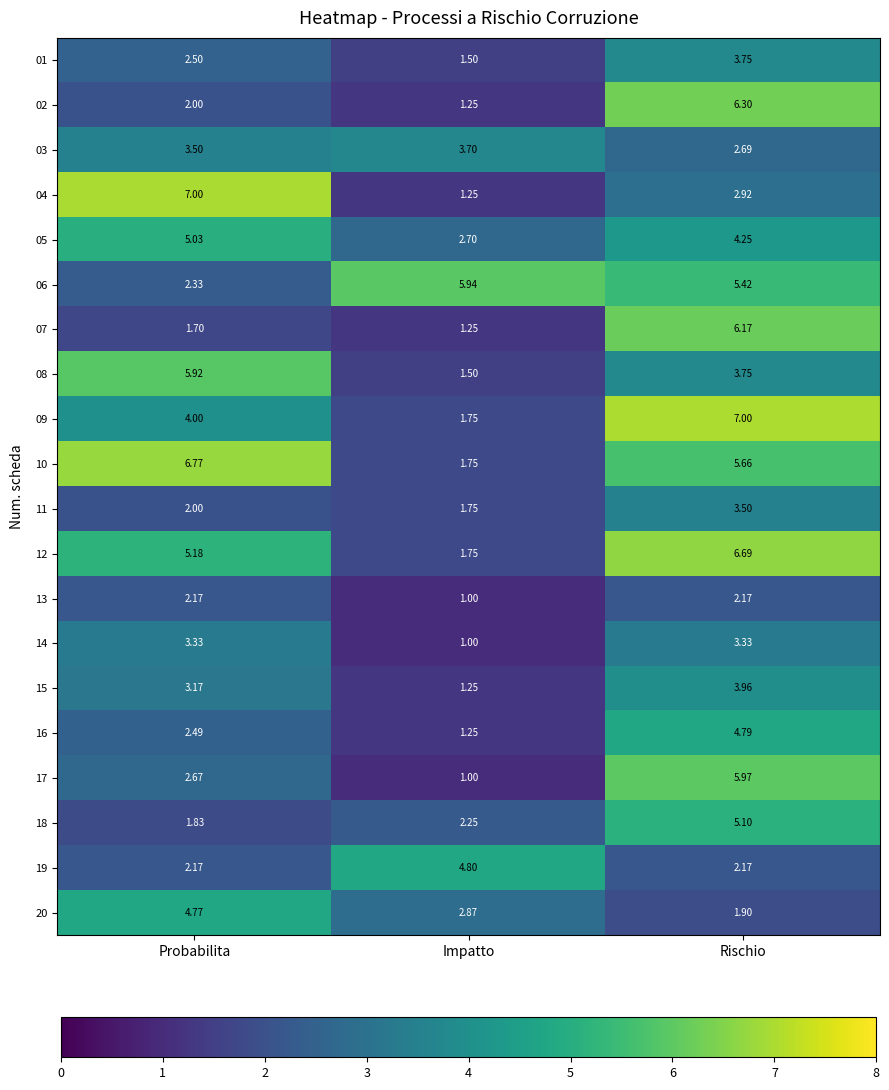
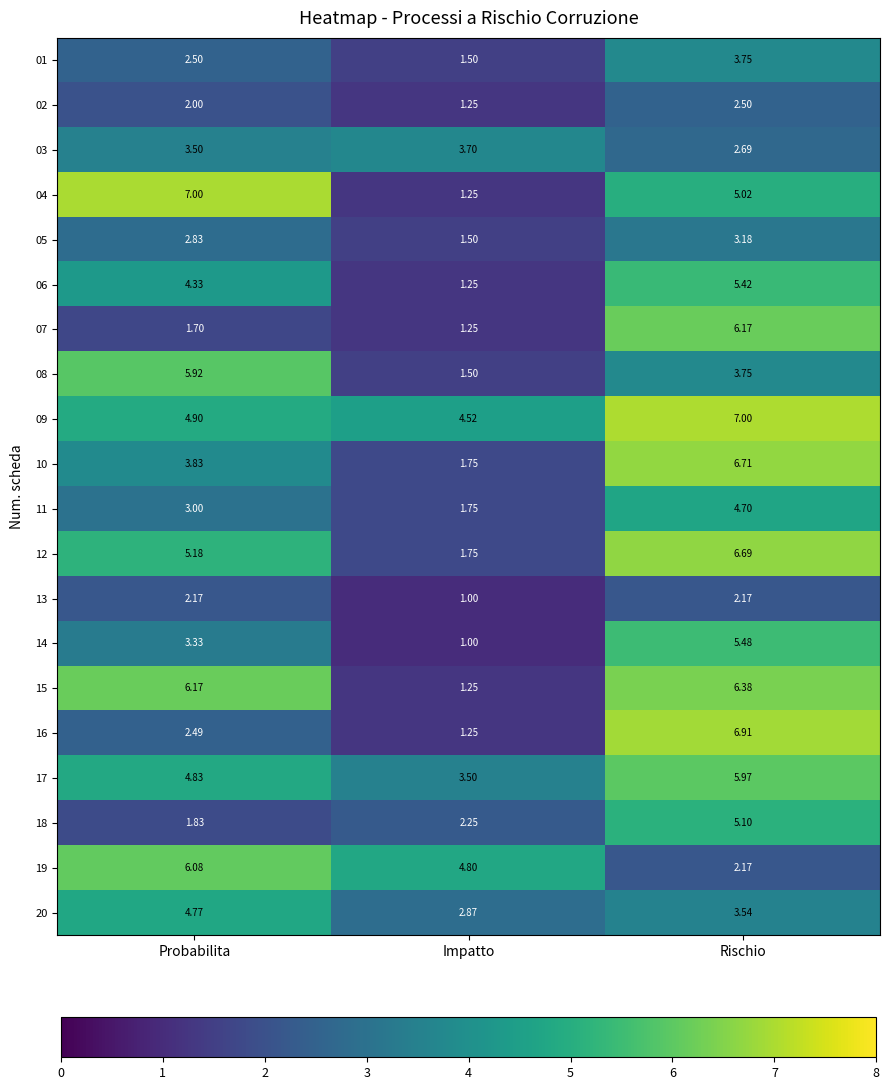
02, Rischio: 6.30 -> 2.50
04, Rischio: 2.92 -> 5.02
05, Probabilita: 5.03 -> 2.83
05, Impatto: 2.70 -> 1.50
05, Rischio: 4.25 -> 3.18
06, Probabilita: 2.33 -> 4.33
06, Impatto: 5.94 -> 1.25
09, Probabilita: 4.00 -> 4.90
09, Impatto: 1.75 -> 4.52
10, Probabilita: 6.77 -> 3.83
10, Rischio: 5.66 -> 6.71
11, Probabilita: 2.00 -> 3.00
11, Rischio: 3.50 -> 4.70
14, Rischio: 3.33 -> 5.48
15, Probabilita: 3.17 -> 6.17
15, Rischio: 3.96 -> 6.38
16, Rischio: 4.79 -> 6.91
17, Probabilita: 2.67 -> 4.83
17, Impatto: 1.00 -> 3.50
19, Probabilita: 2.17 -> 6.08
20, Rischio: 1.90 -> 3.54
